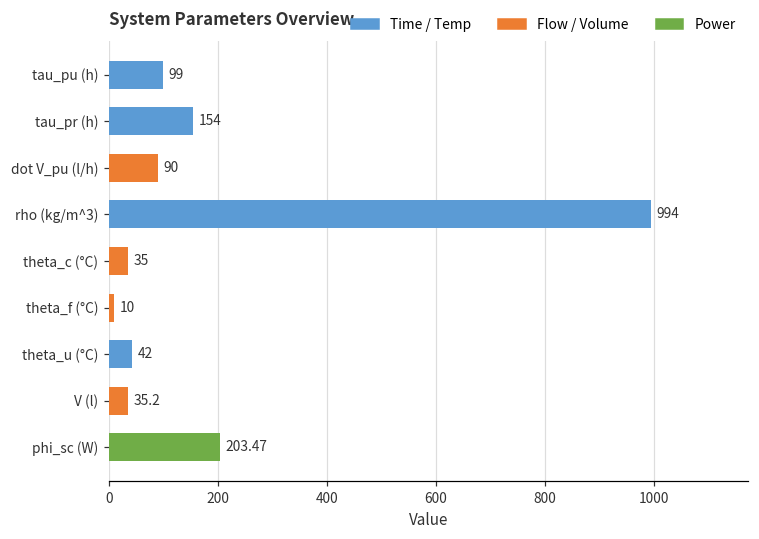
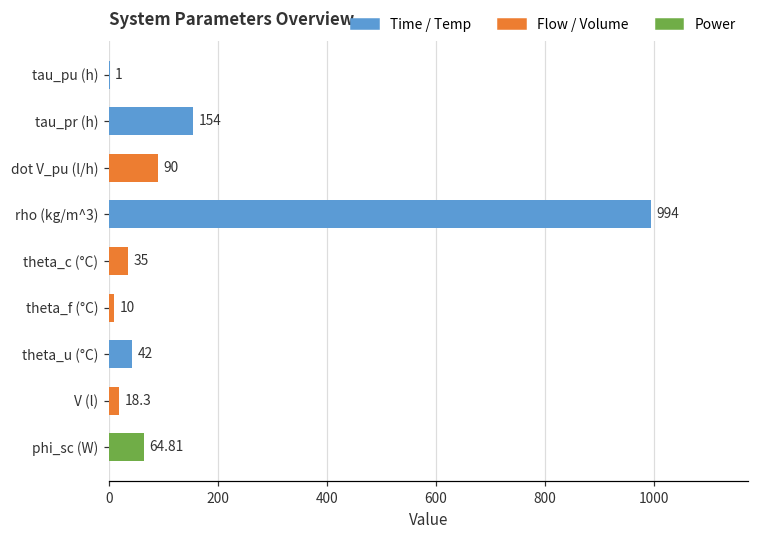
tau_pu (h): 99 -> 1
V (l): 35.2 -> 18.3
phi_sc (W): 203.47 -> 64.81
